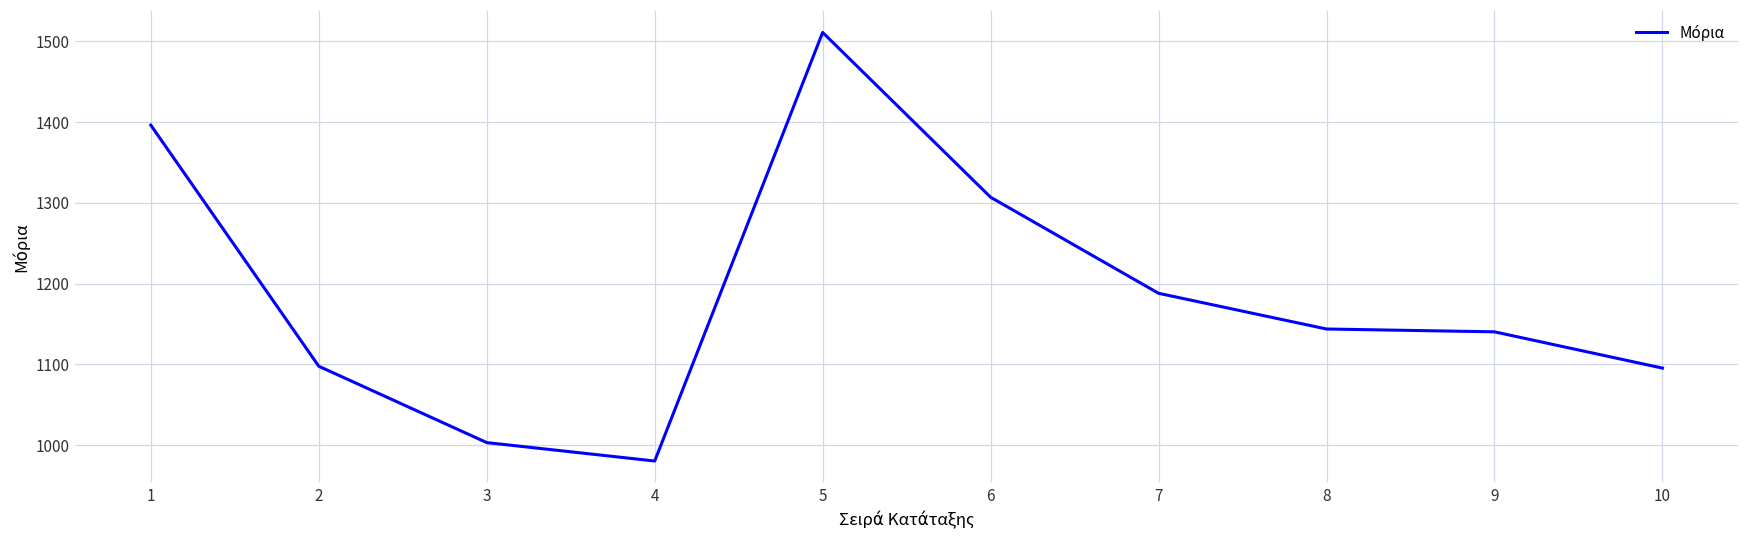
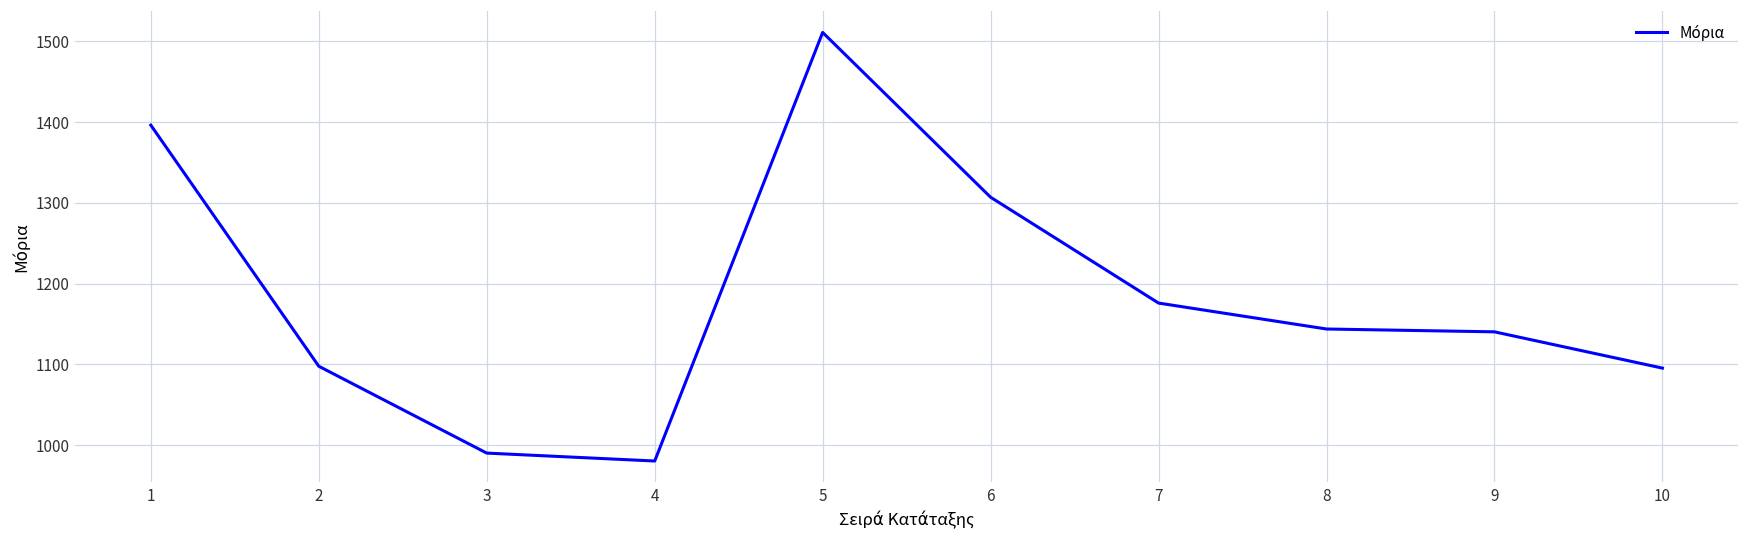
3: 1000 -> 990
7: 1190 -> 1180
